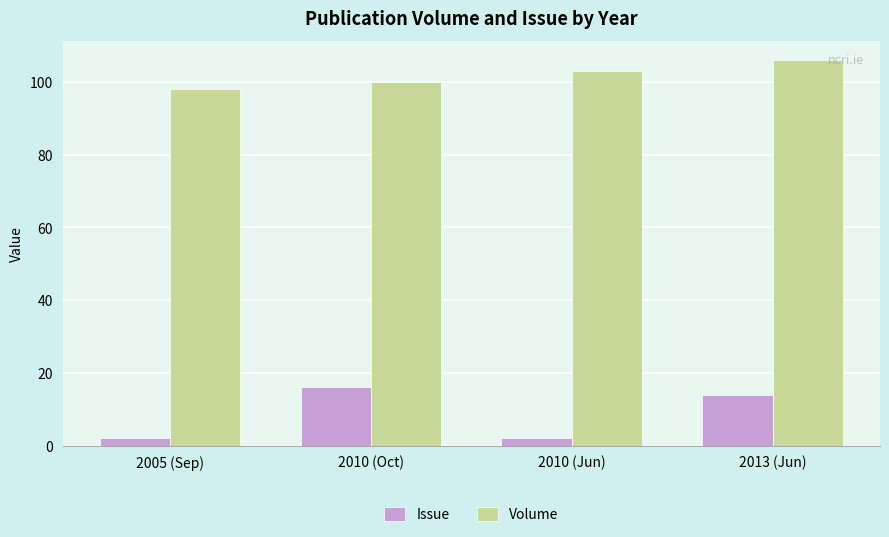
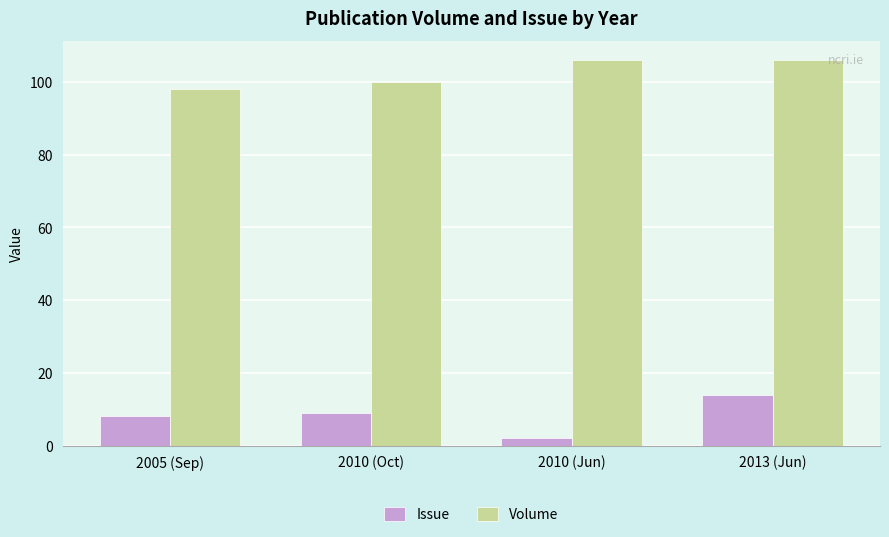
Issue, 2005 (Sep): 2 -> 8
Issue, 2010 (Oct): 16 -> 9
Volume, 2010 (Jun): 103 -> 106
